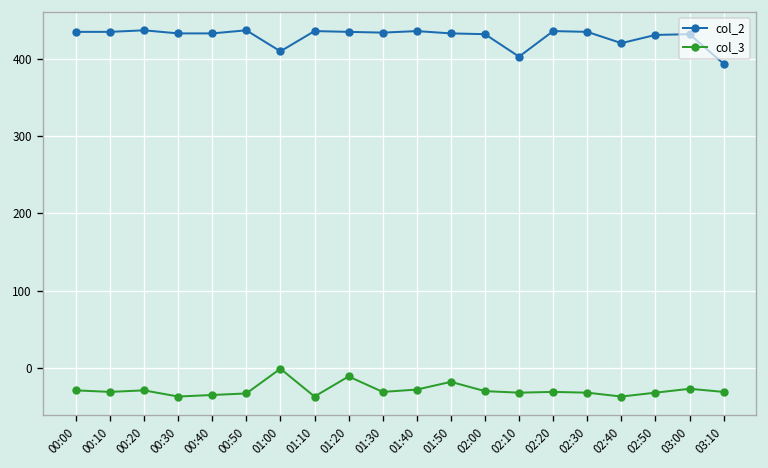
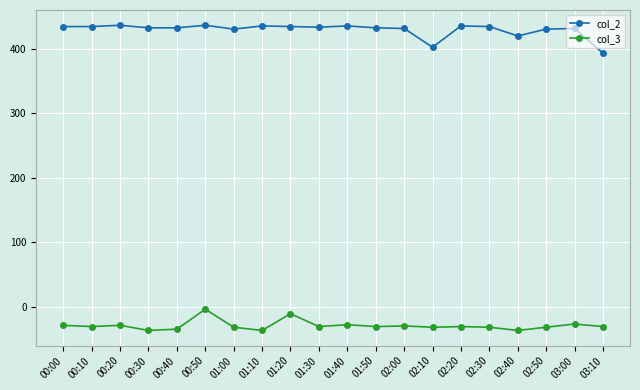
col_3, 00:50: -30 -> 0
col_2, 01:00: 410 -> 430
col_3, 01:00: 0 -> -30
col_3, 01:50: -20 -> -30
